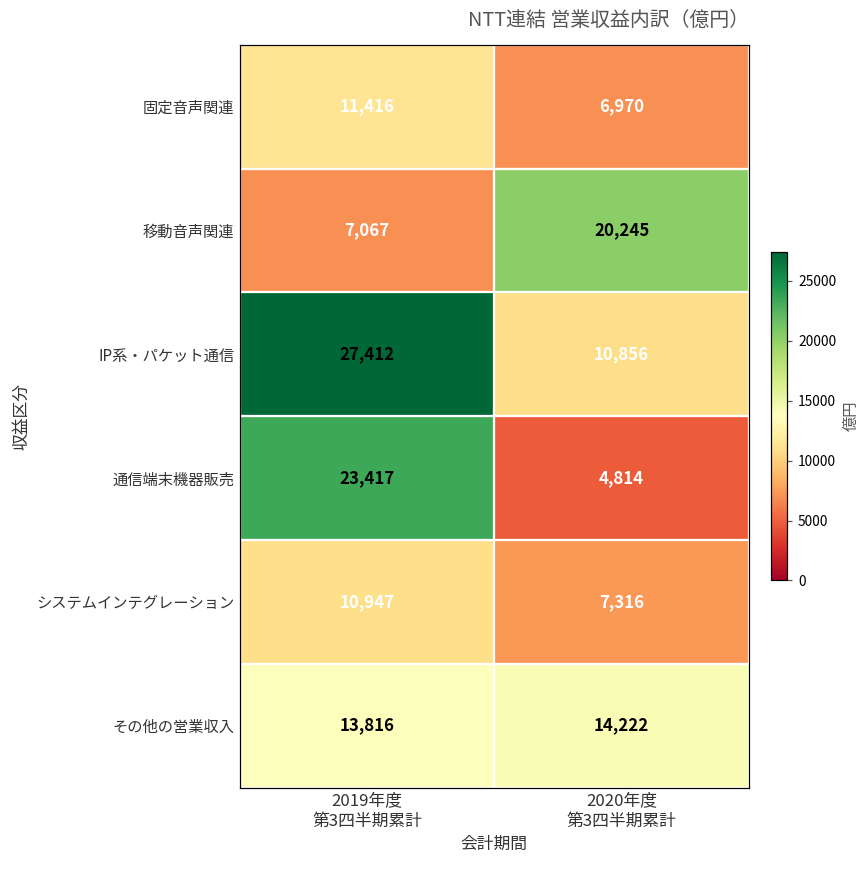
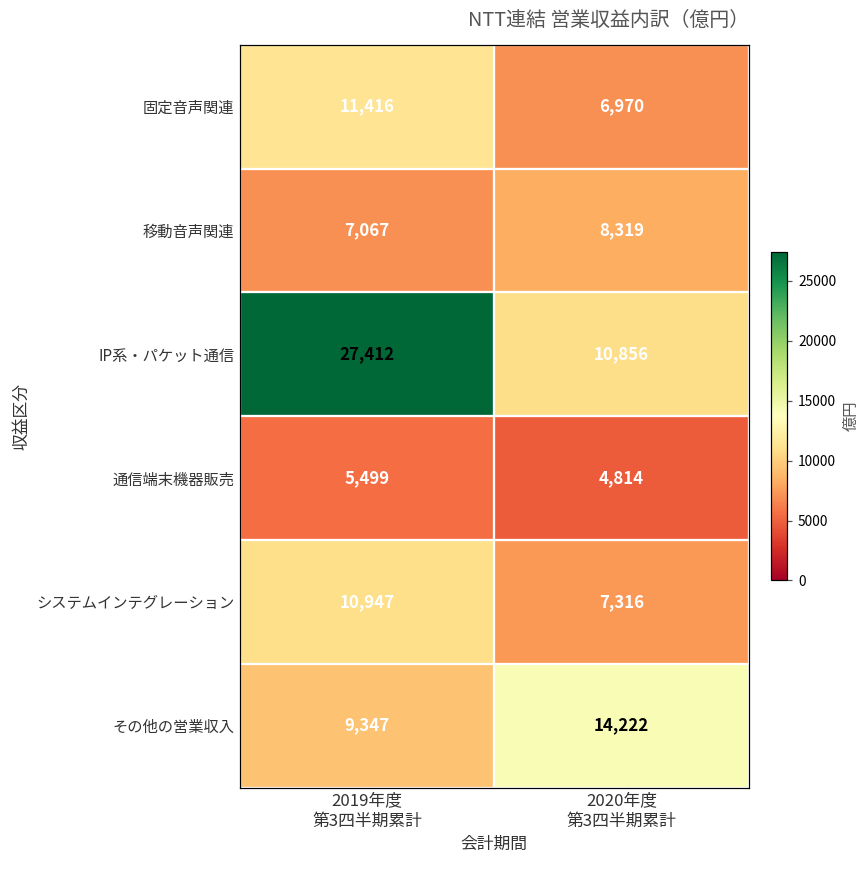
移動音声関連, 2020年度 第3四半期累計: 20,245 -> 8,319
通信端末機器販売, 2019年度 第3四半期累計: 23,417 -> 5,499
その他の営業収入, 2019年度 第3四半期累計: 13,816 -> 9,347
